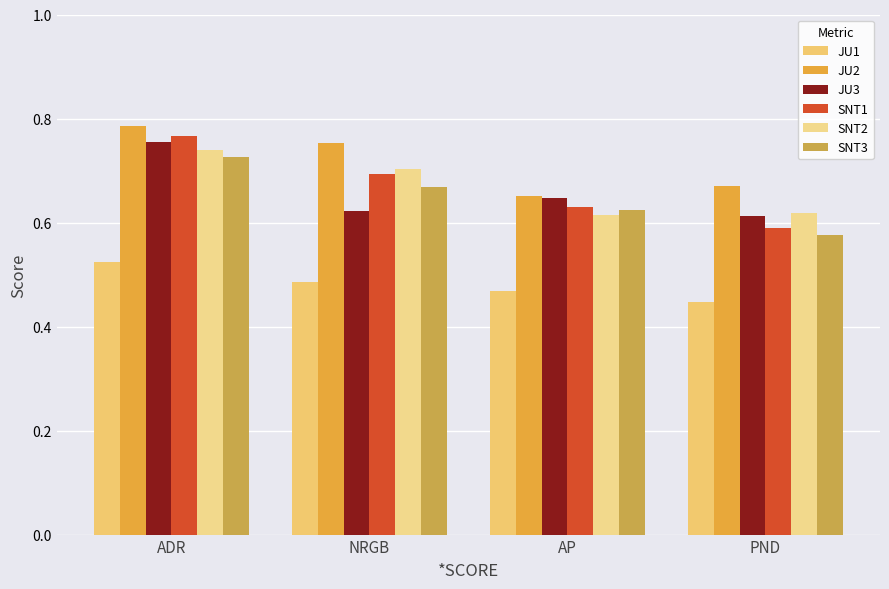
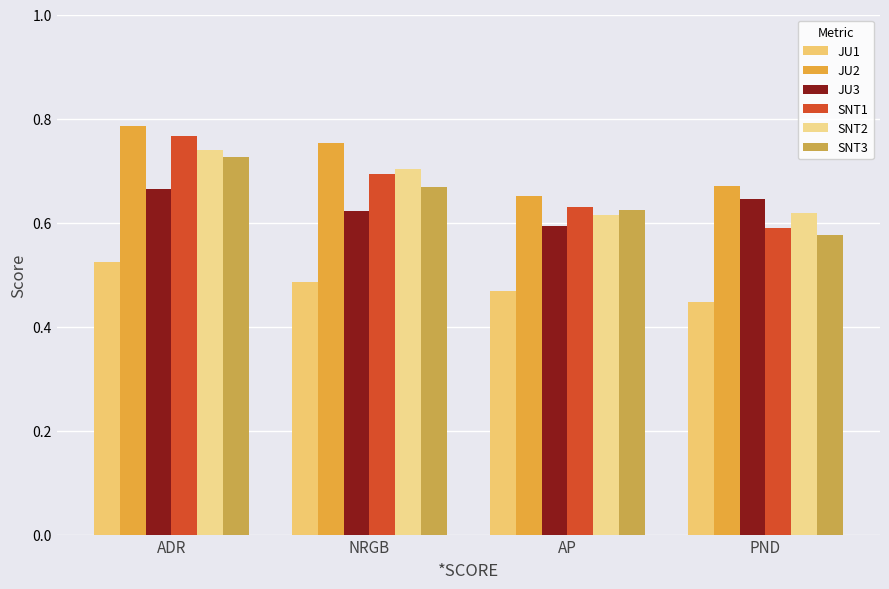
JU3, ADR: 0.75 -> 0.66
JU3, AP: 0.65 -> 0.59
JU3, PND: 0.61 -> 0.65
